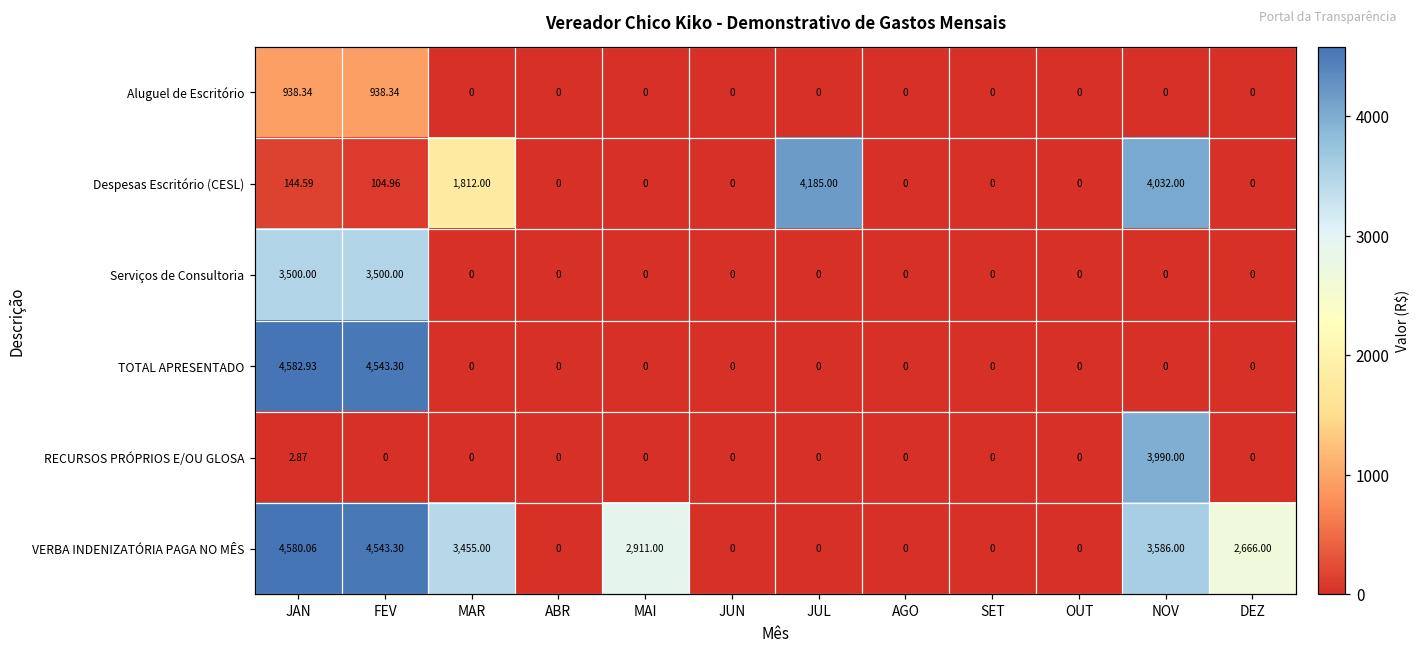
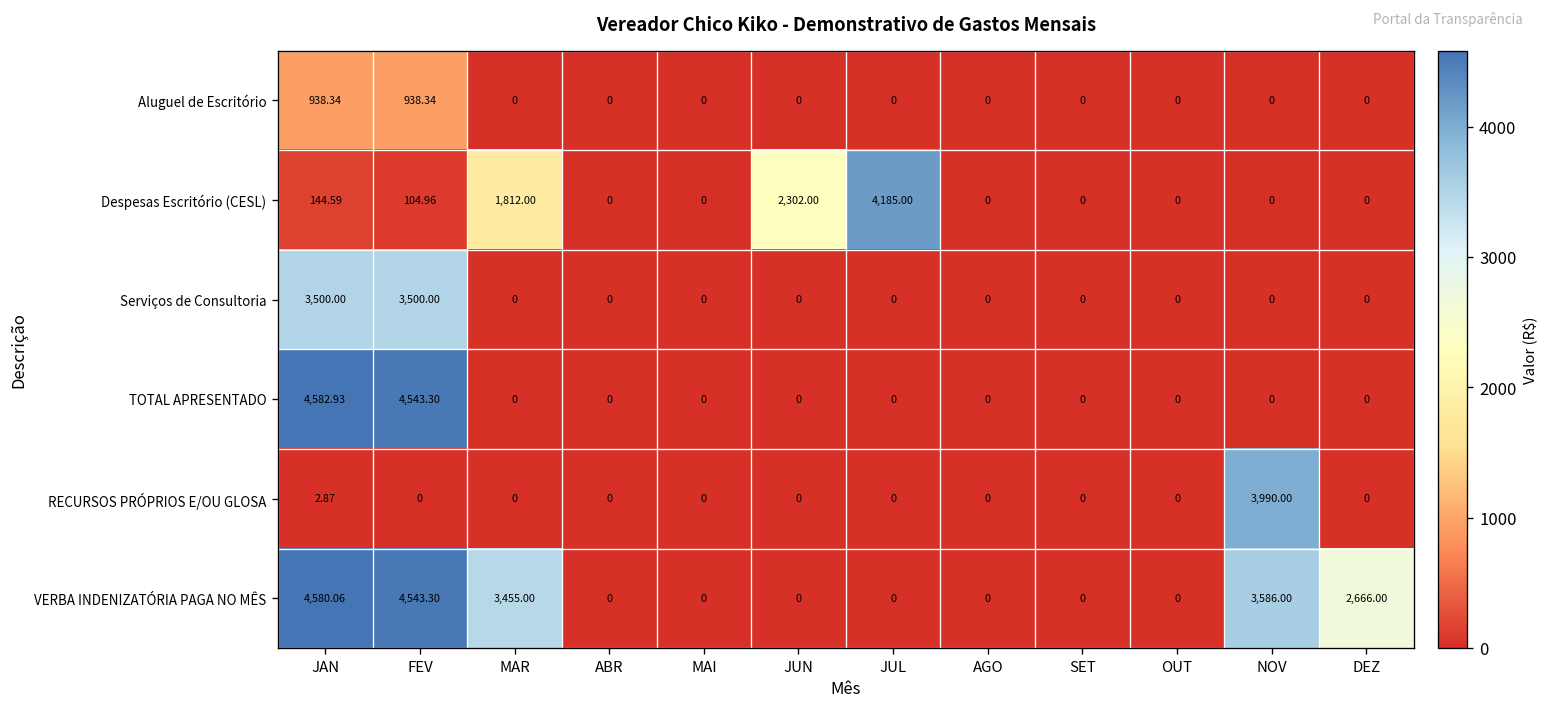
Despesas Escritório (CESL), JUN: 0 -> 2,302.00
Despesas Escritório (CESL), NOV: 4,032.00 -> 0
VERBA INDENIZATÓRIA PAGA NO MÊS, MAI: 2,911.00 -> 0
